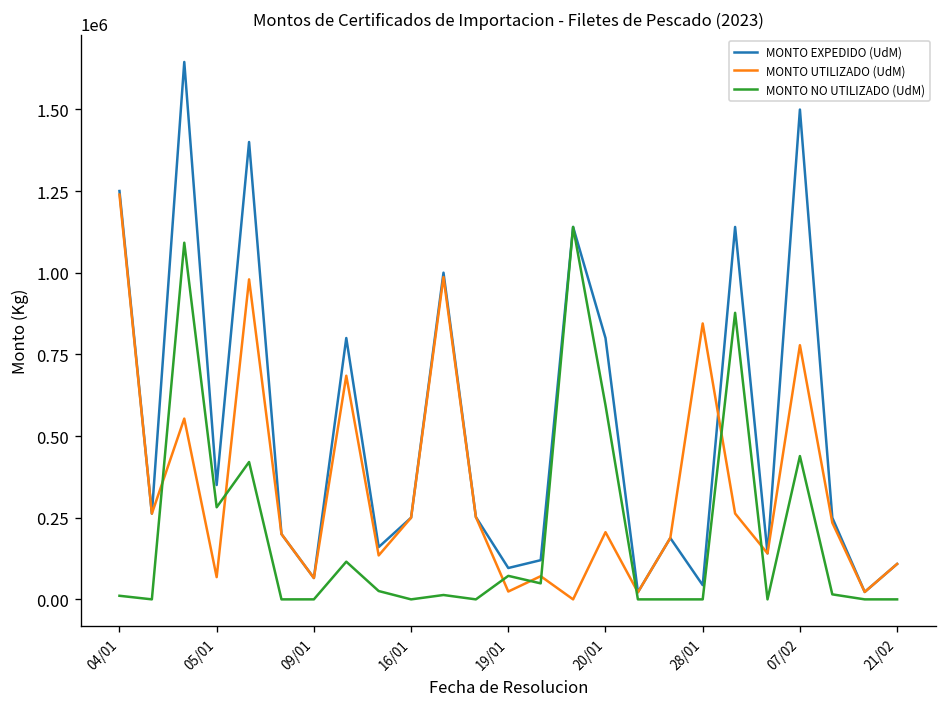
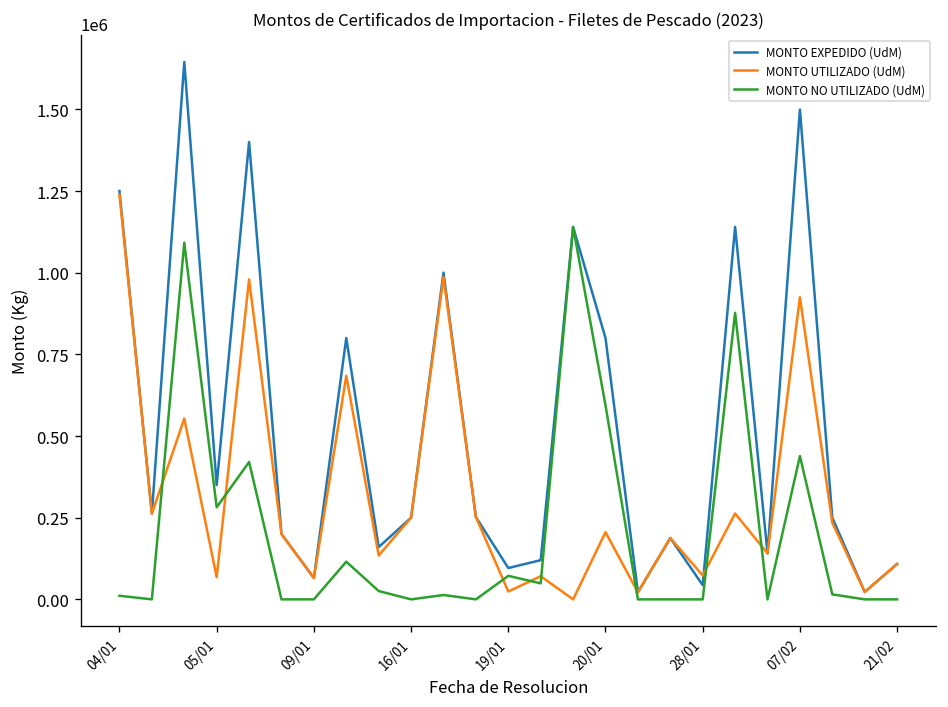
MONTO UTILIZADO (UdM), 28/01: 840000 -> 70000
MONTO UTILIZADO (UdM), 07/02: 780000 -> 920000
